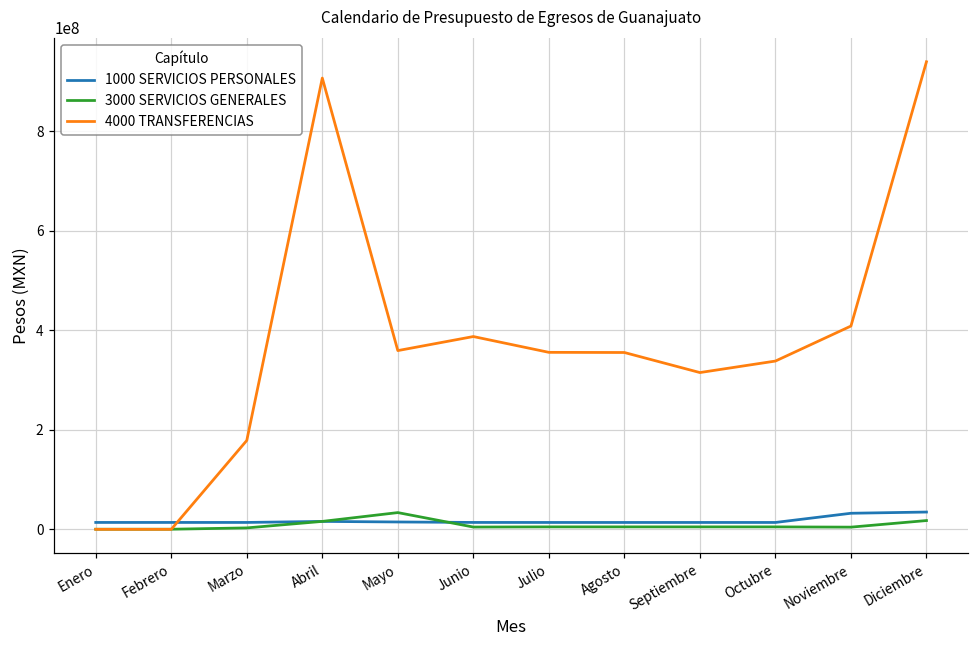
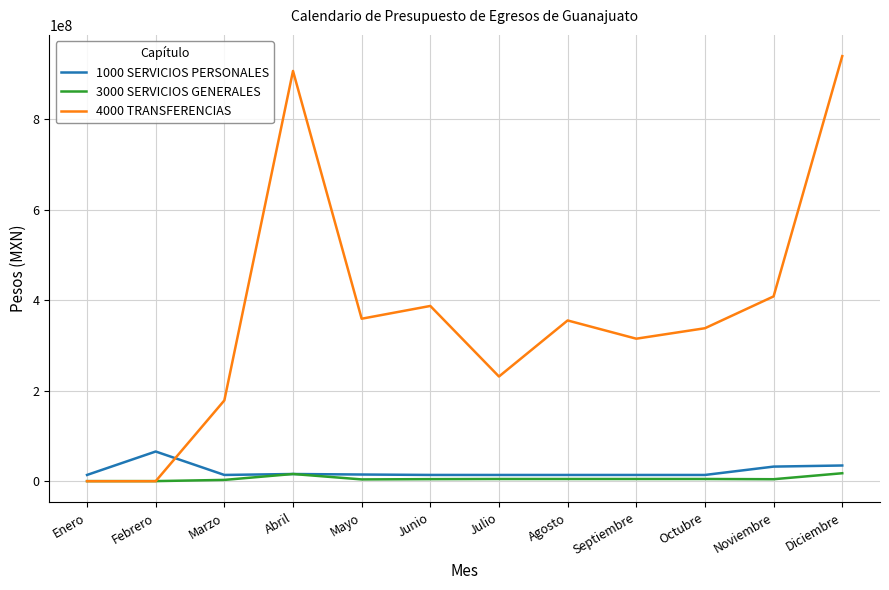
1000 SERVICIOS PERSONALES, Febrero: 10000000 -> 70000000
3000 SERVICIOS GENERALES, Mayo: 30000000 -> 0
4000 TRANSFERENCIAS, Julio: 360000000 -> 230000000
